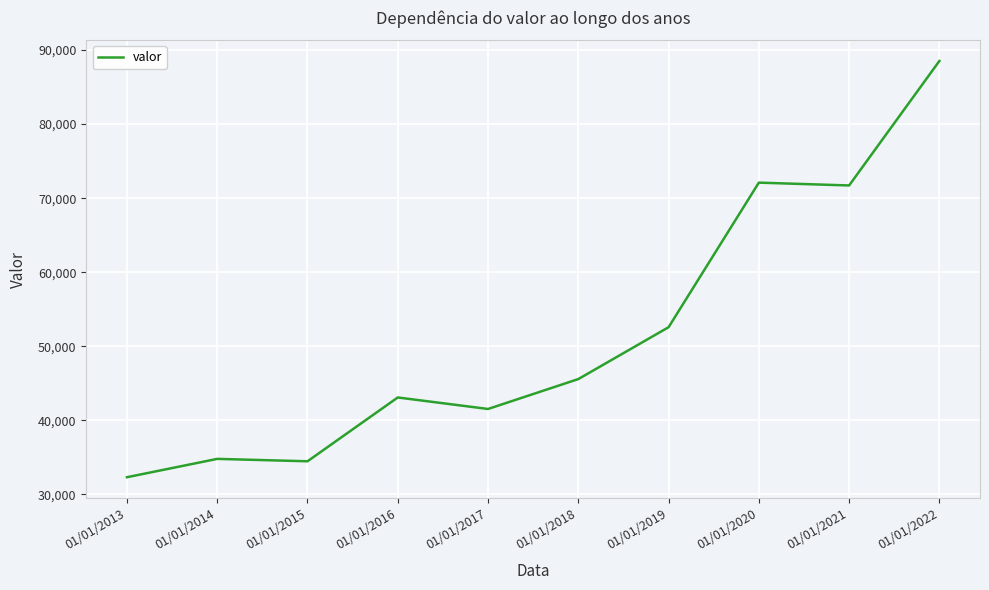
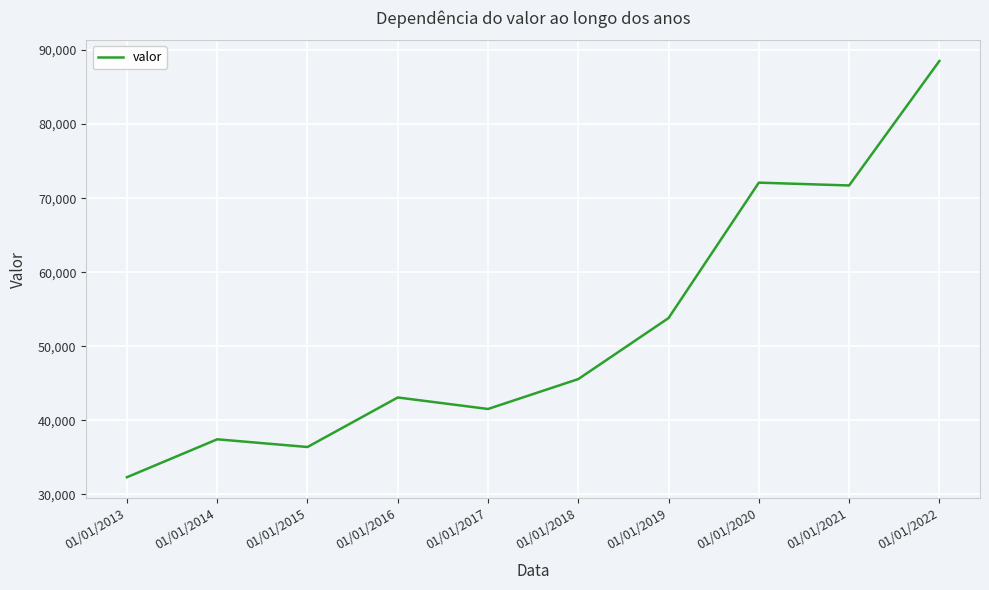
01/01/2014: 35,000 -> 37,000
01/01/2015: 34,000 -> 36,000
01/01/2019: 53,000 -> 54,000
